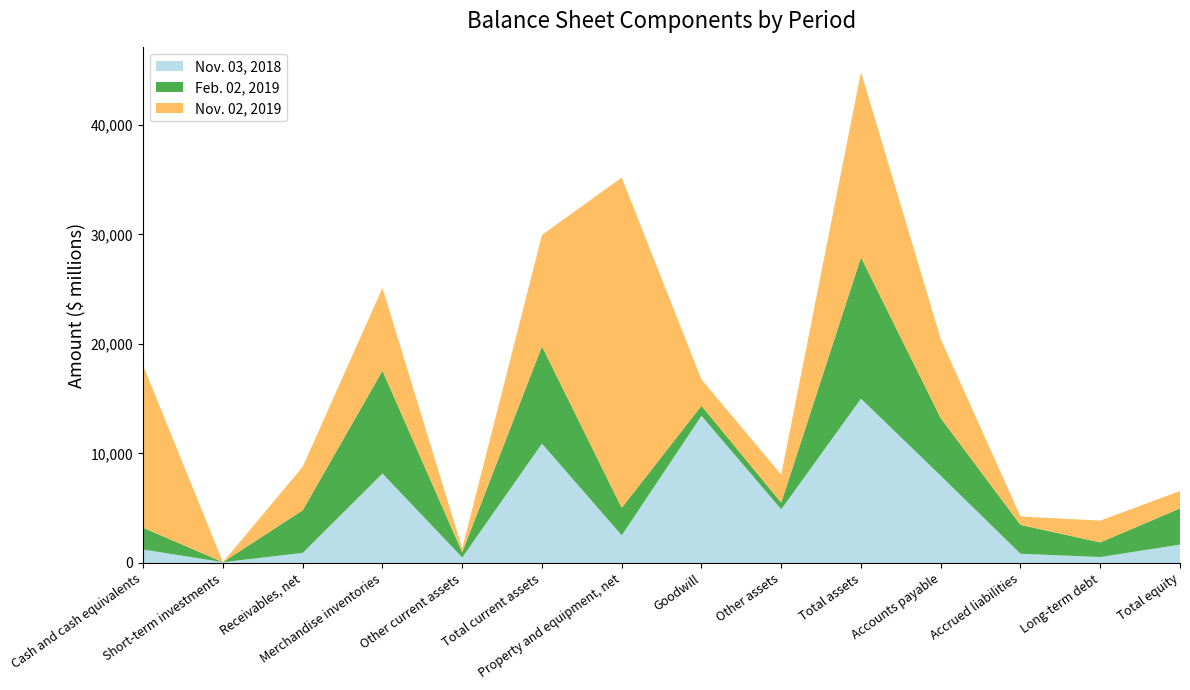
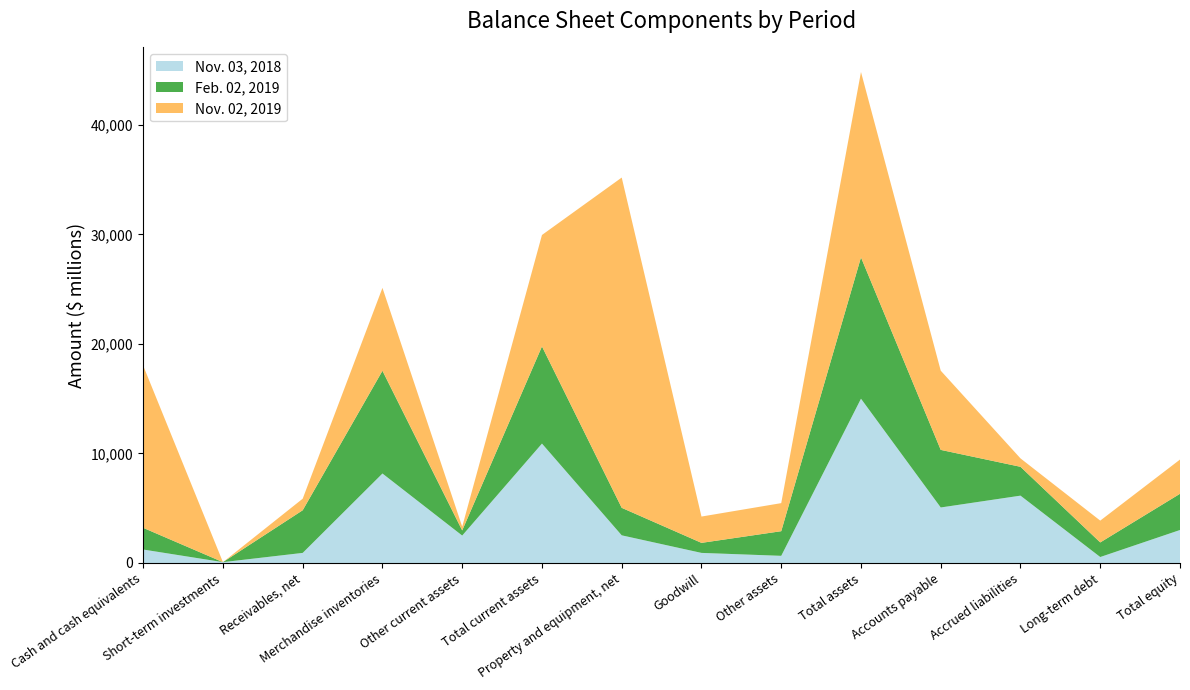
Nov. 02, 2019, Receivables, net: 4,000 -> 1,100
Nov. 03, 2018, Other current assets: 500 -> 2,500
Nov. 03, 2018, Goodwill: 13,400 -> 900
Nov. 03, 2018, Other assets: 4,900 -> 700
Feb. 02, 2019, Other assets: 600 -> 2,200
Nov. 03, 2018, Accounts payable: 8,000 -> 5,100
Nov. 03, 2018, Accrued liabilities: 800 -> 6,100
Nov. 03, 2018, Total equity: 1,700 -> 3,000
Nov. 02, 2019, Total equity: 1,600 -> 3,100
